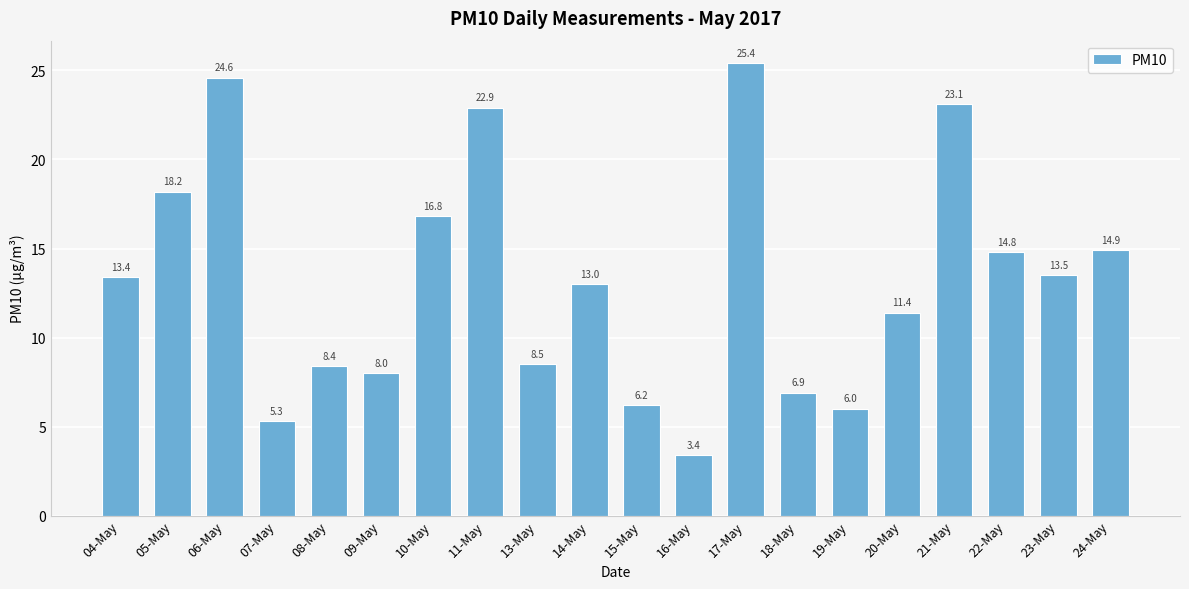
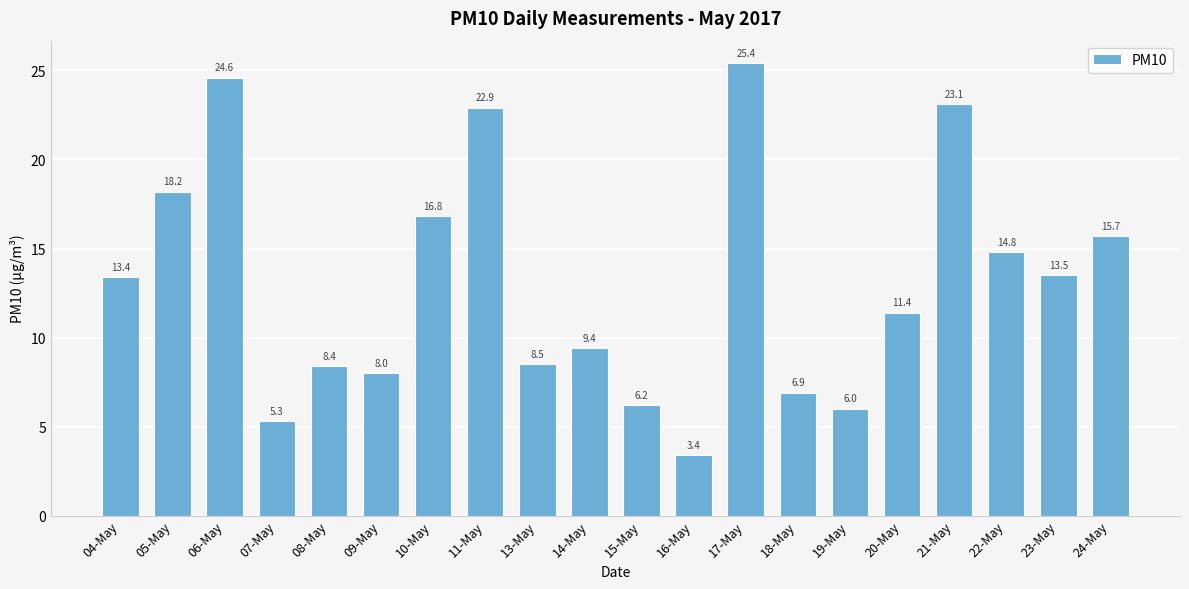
14-May: 13.0 -> 9.4
24-May: 14.9 -> 15.7
